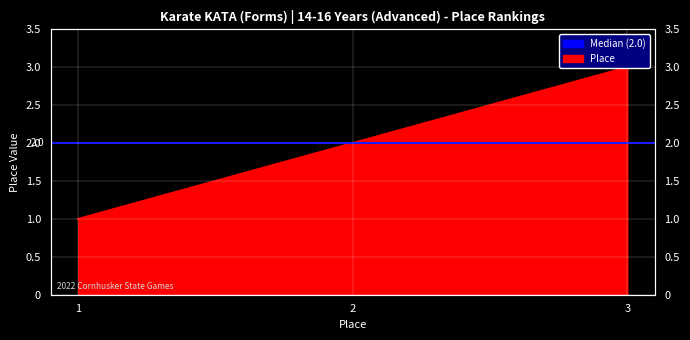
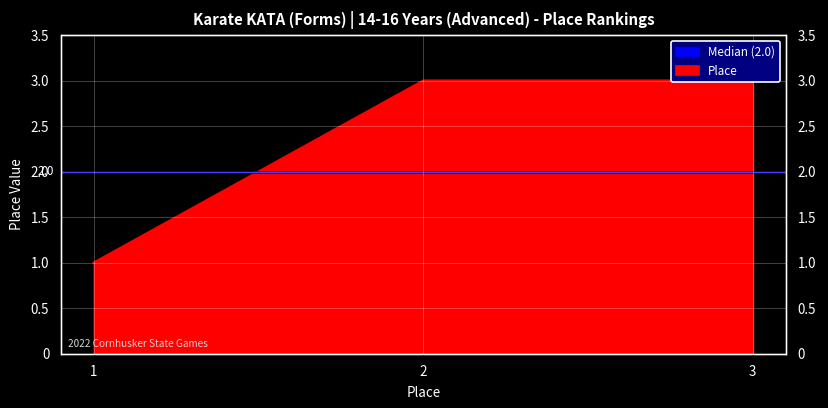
2: 2 -> 3
